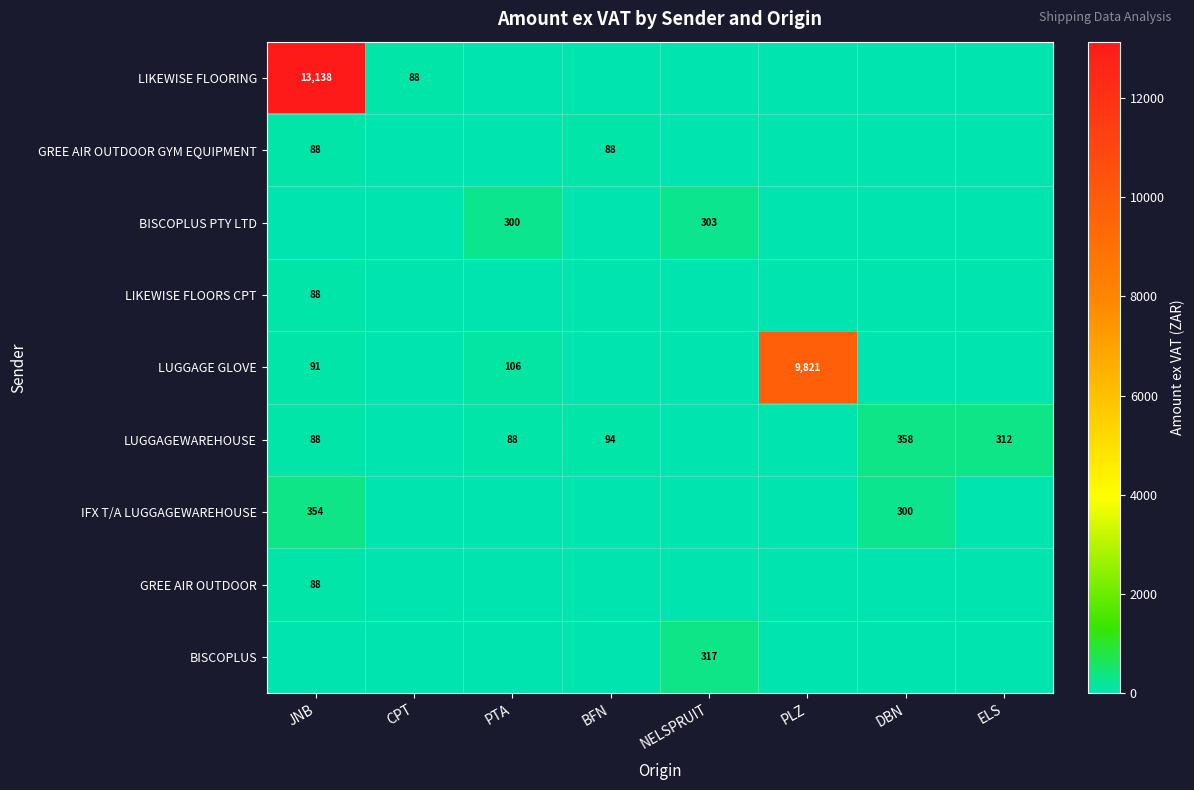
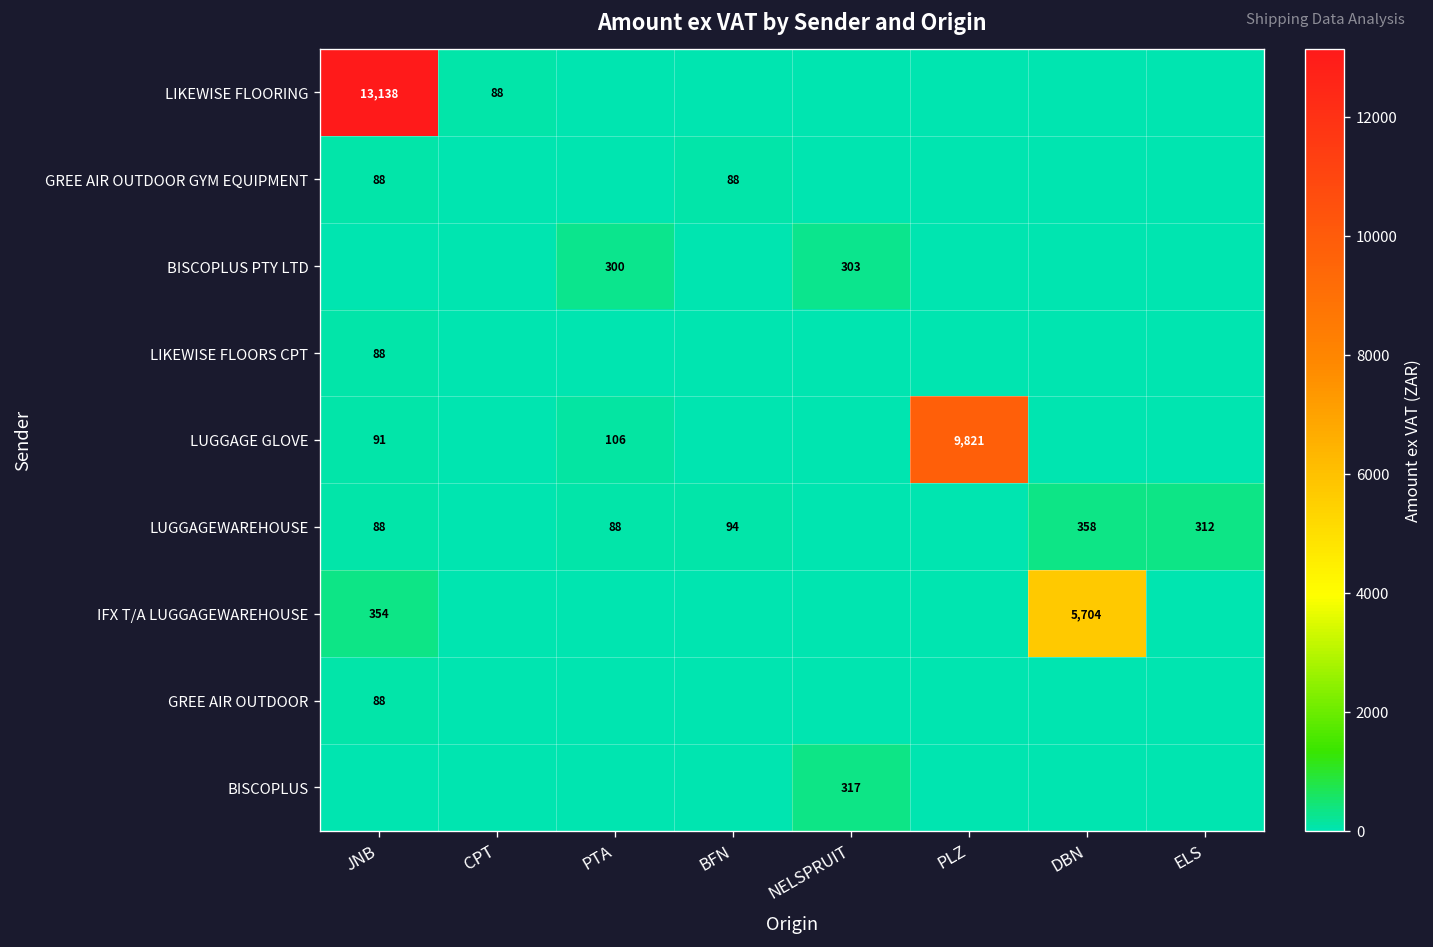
IFX T/A LUGGAGEWAREHOUSE, DBN: 300 -> 5,704
